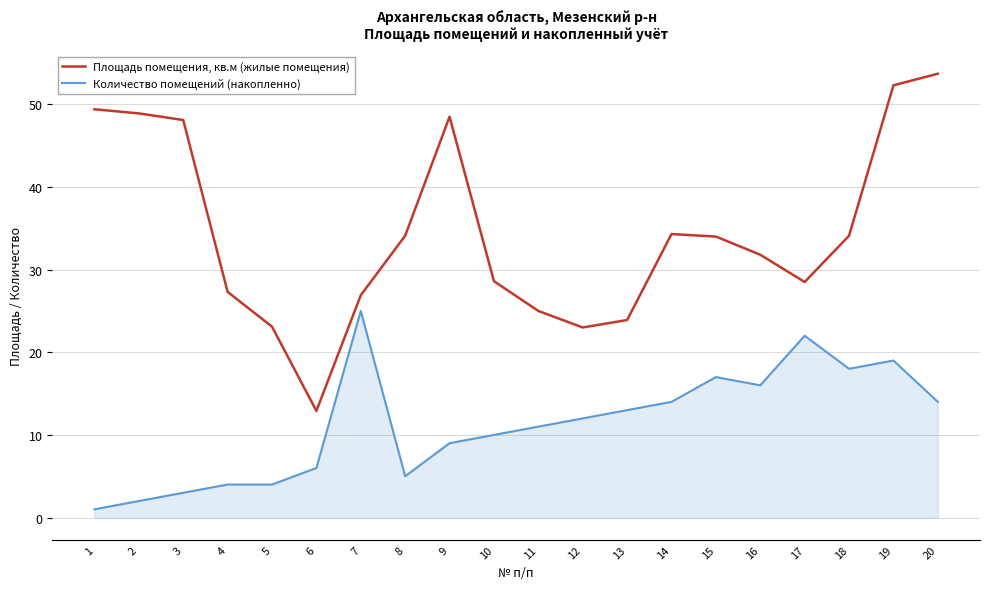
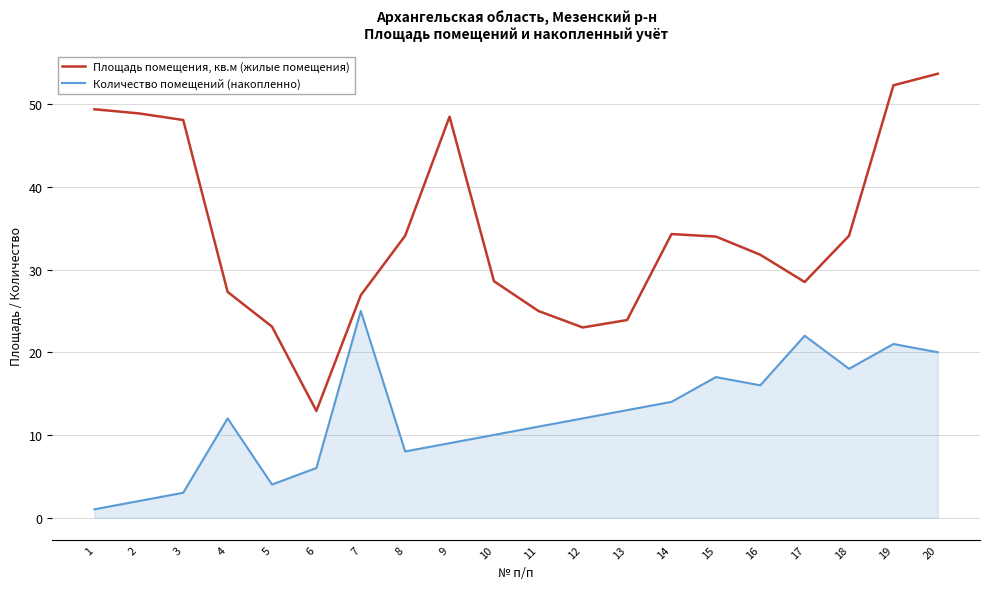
Количество помещений (накопленно), 4: 4 -> 12
Количество помещений (накопленно), 8: 5 -> 8
Количество помещений (накопленно), 19: 19 -> 21
Количество помещений (накопленно), 20: 14 -> 20
